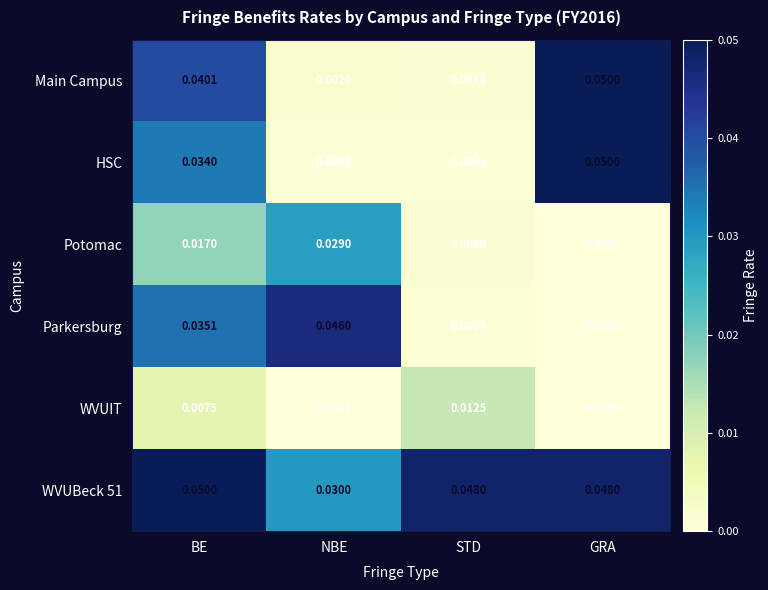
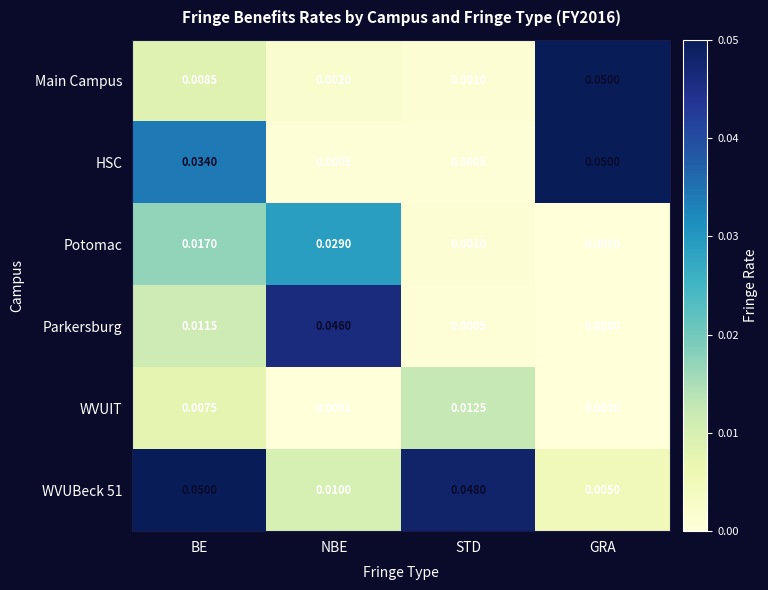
Main Campus, BE: 0.0401 -> 0.0085
Parkersburg, BE: 0.0351 -> 0.0115
WVUBeck 51, NBE: 0.0300 -> 0.0100
WVUBeck 51, GRA: 0.0480 -> 0.0050
